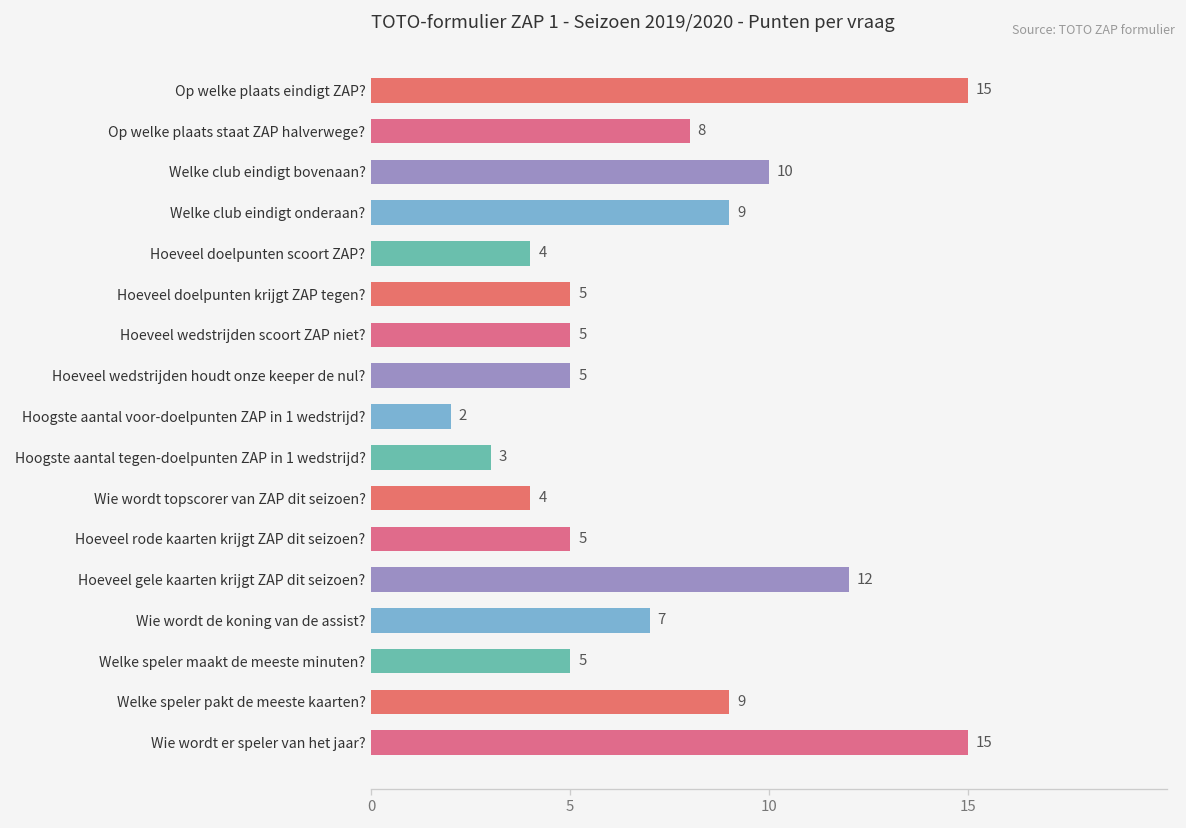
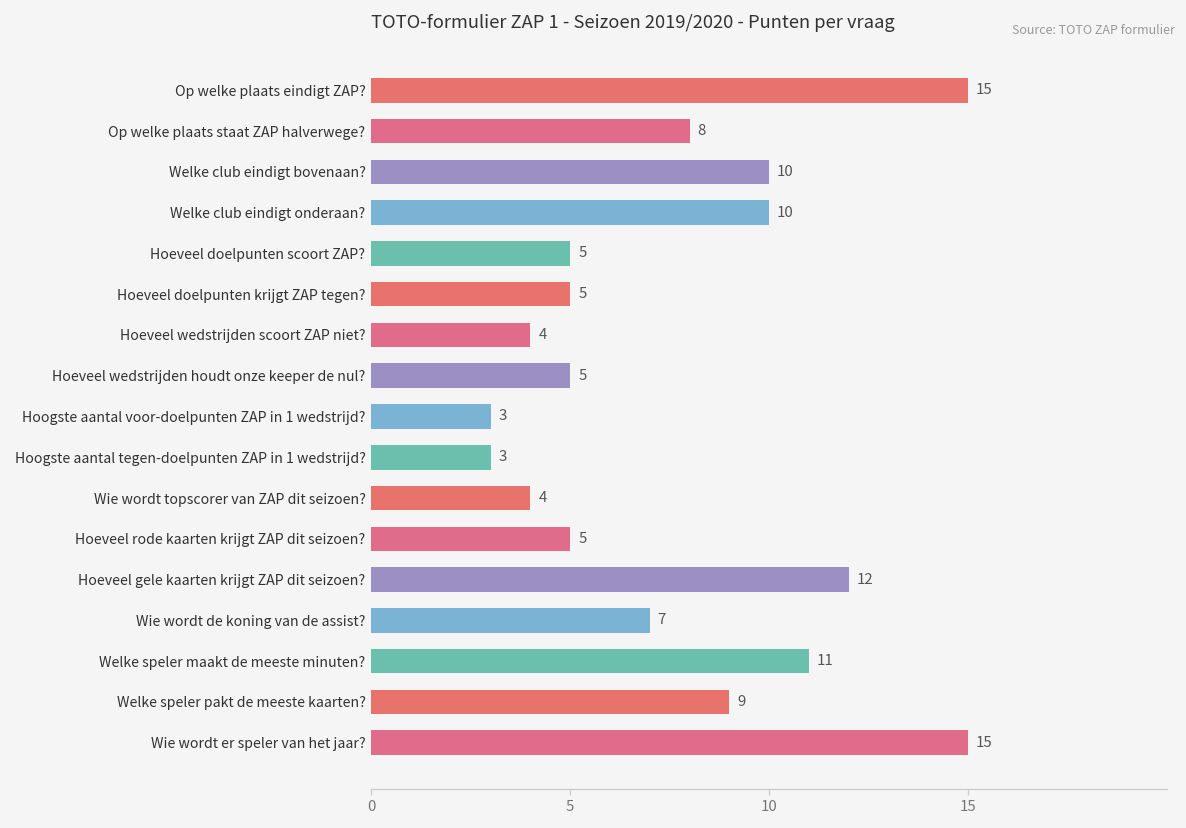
Welke club eindigt onderaan?: 9 -> 10
Hoeveel doelpunten scoort ZAP?: 4 -> 5
Hoeveel wedstrijden scoort ZAP niet?: 5 -> 4
Hoogste aantal voor-doelpunten ZAP in 1 wedstrijd?: 2 -> 3
Welke speler maakt de meeste minuten?: 5 -> 11
